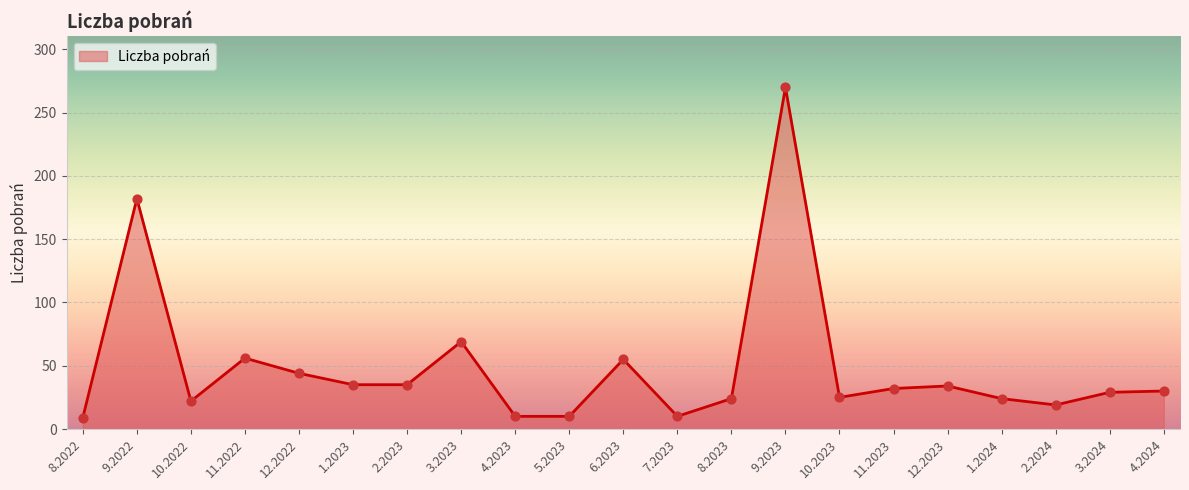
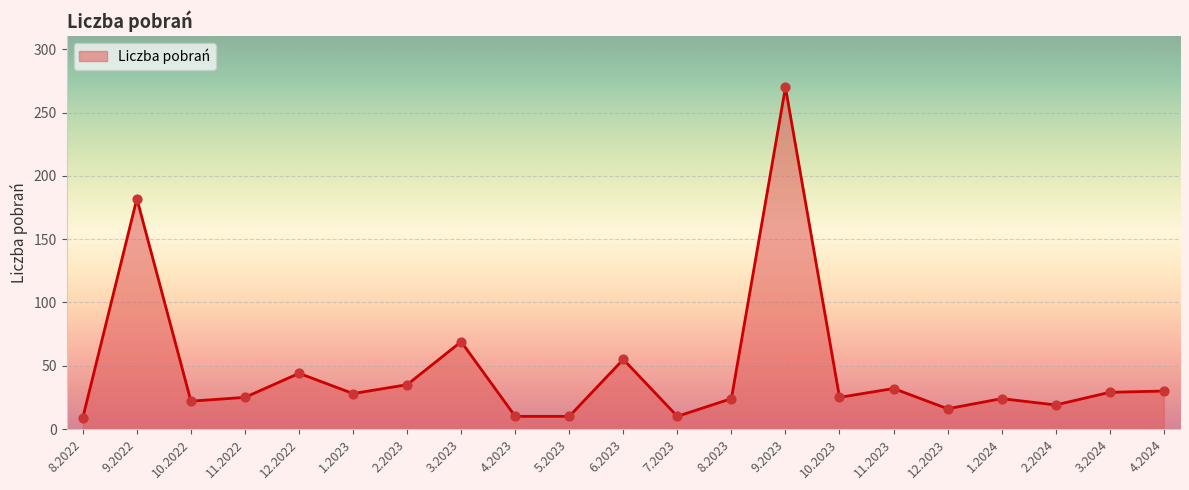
11.2022: 56 -> 25
1.2023: 35 -> 28
12.2023: 34 -> 16
